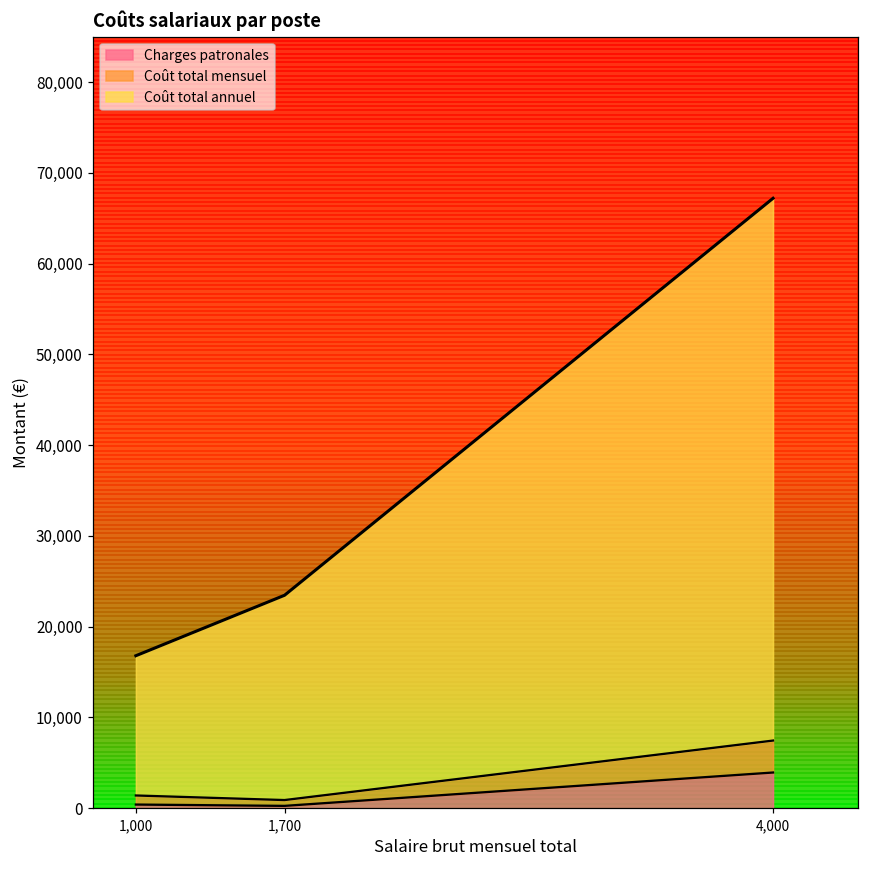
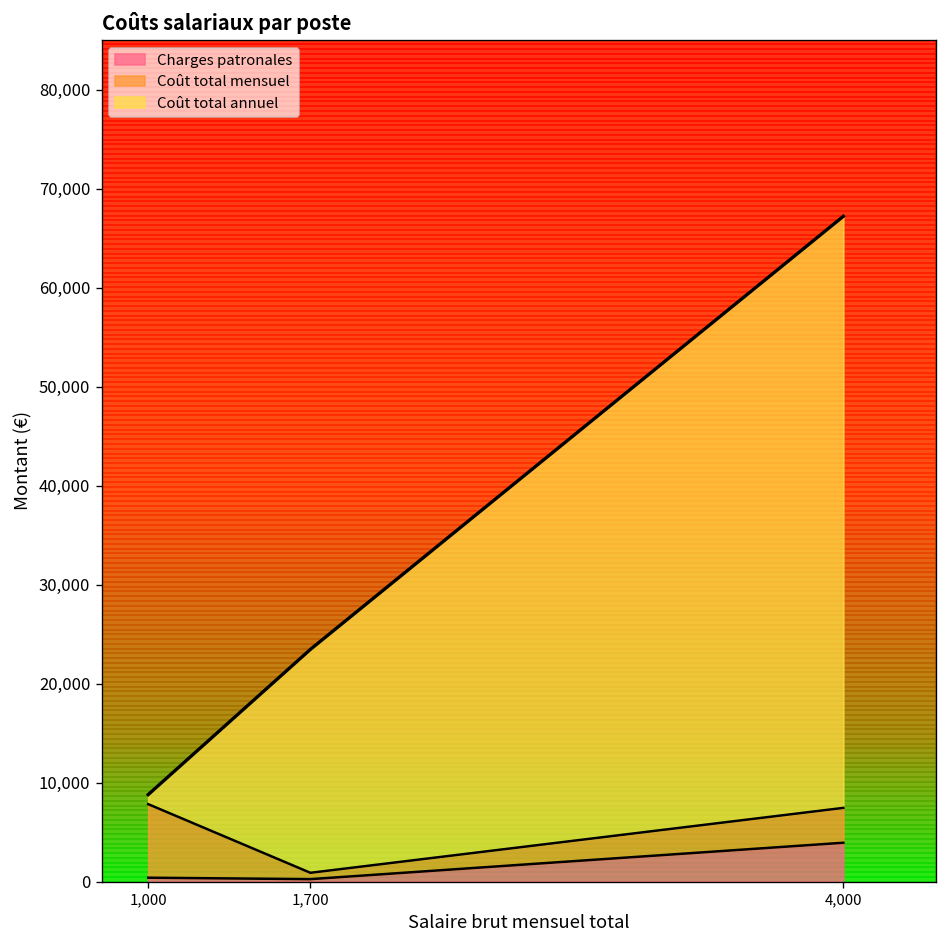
Coût total mensuel, 1,000: 1,000 -> 8,000
Coût total annuel, 1,000: 17,000 -> 9,000
